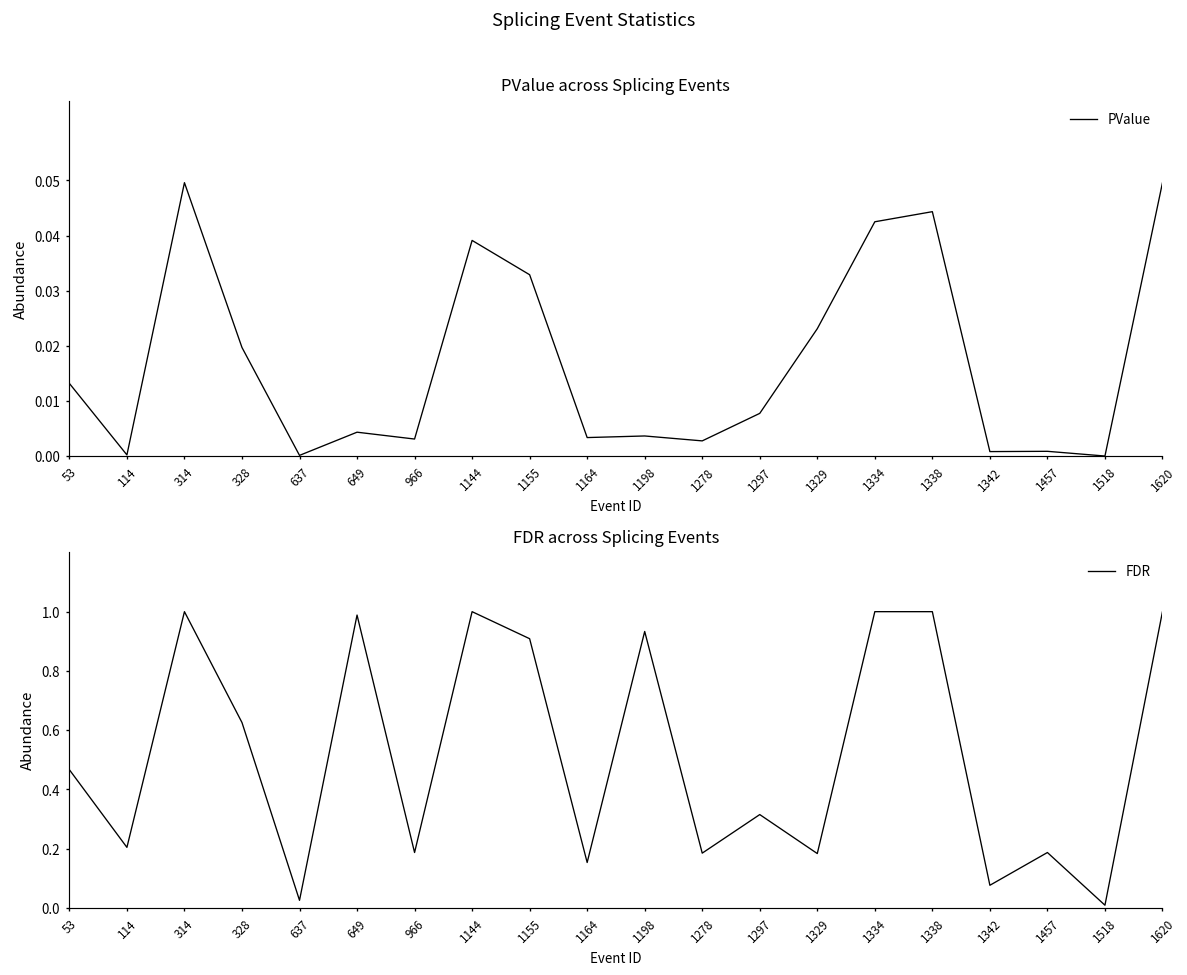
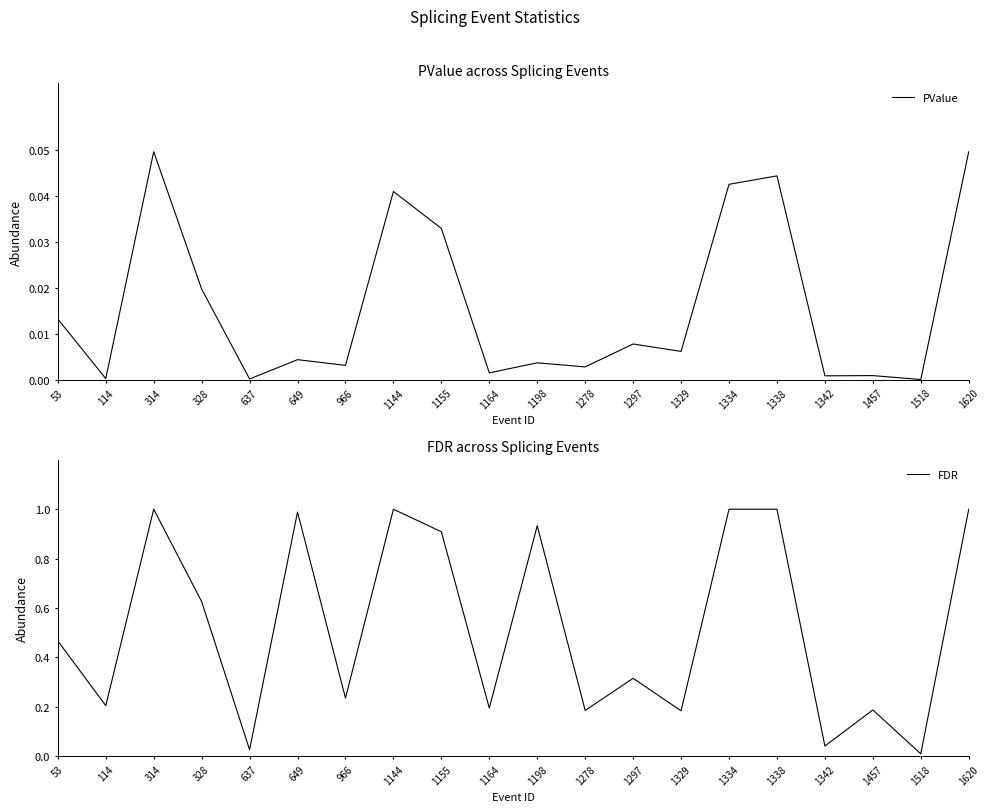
PValue across Splicing Events, 1144: 0.039 -> 0.041
PValue across Splicing Events, 1164: 0.003 -> 0.001
PValue across Splicing Events, 1329: 0.023 -> 0.006
FDR across Splicing Events, 966: 0.19 -> 0.24
FDR across Splicing Events, 1164: 0.15 -> 0.19
FDR across Splicing Events, 1342: 0.08 -> 0.04
